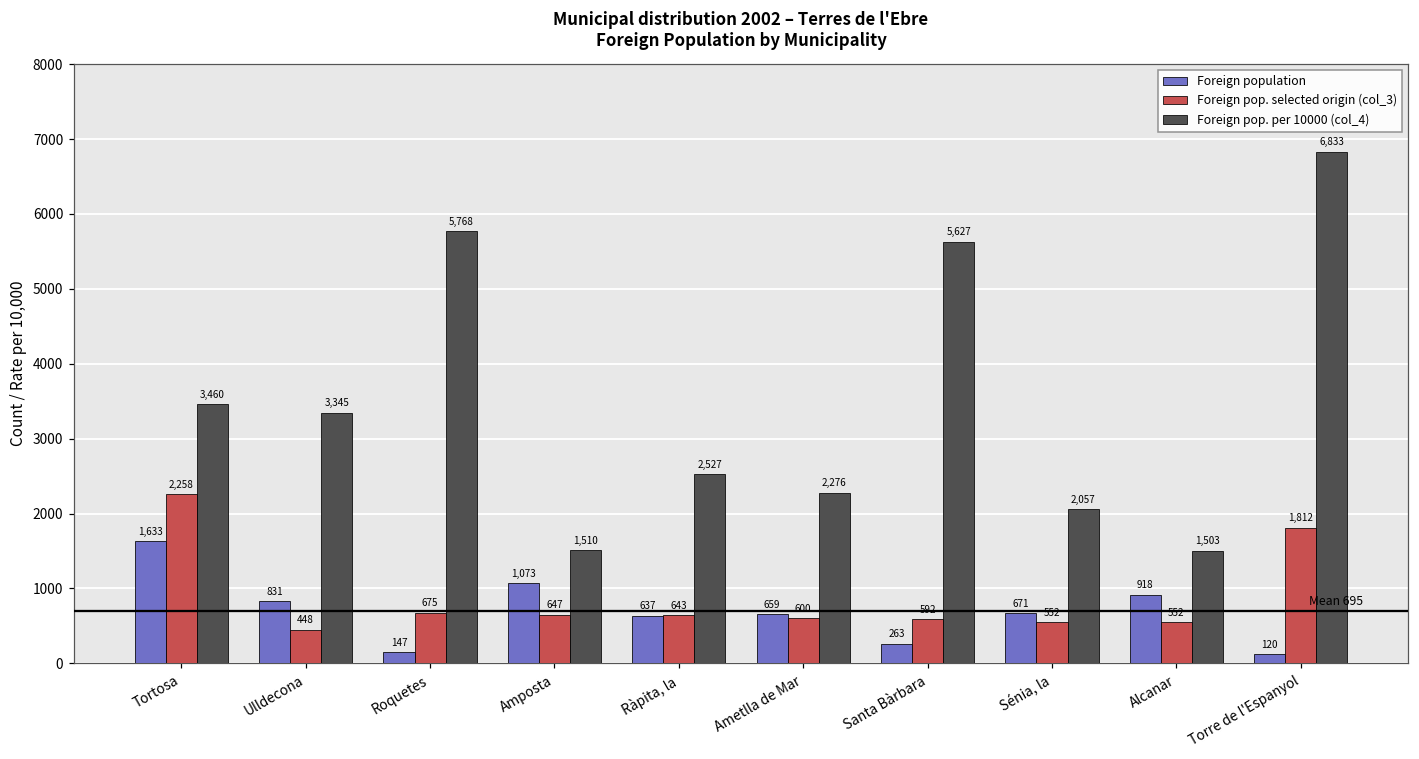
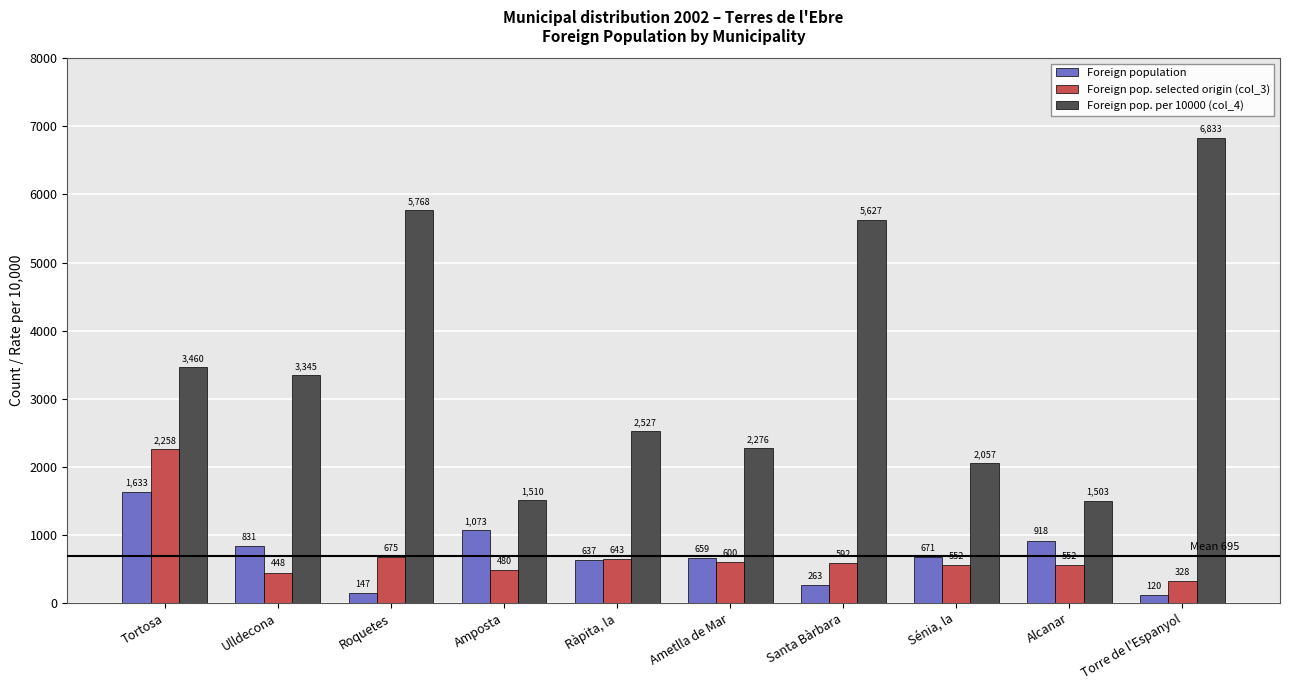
Foreign pop. selected origin (col_3), Amposta: 647 -> 480
Foreign pop. selected origin (col_3), Torre de l'Espanyol: 1,812 -> 328
